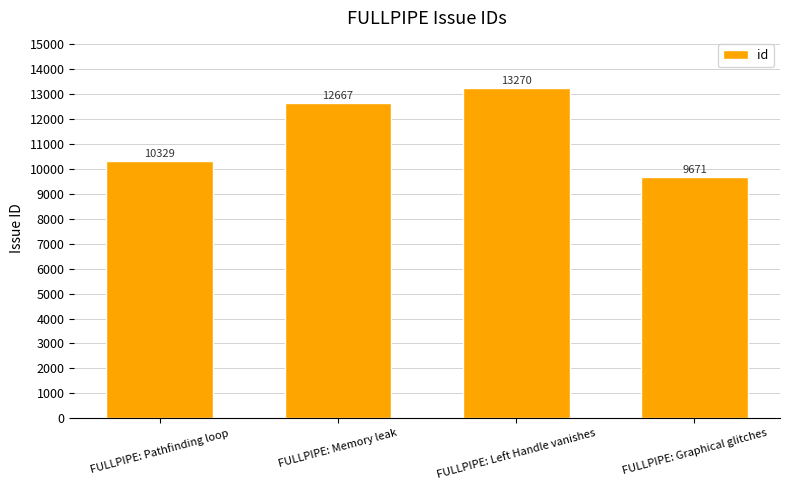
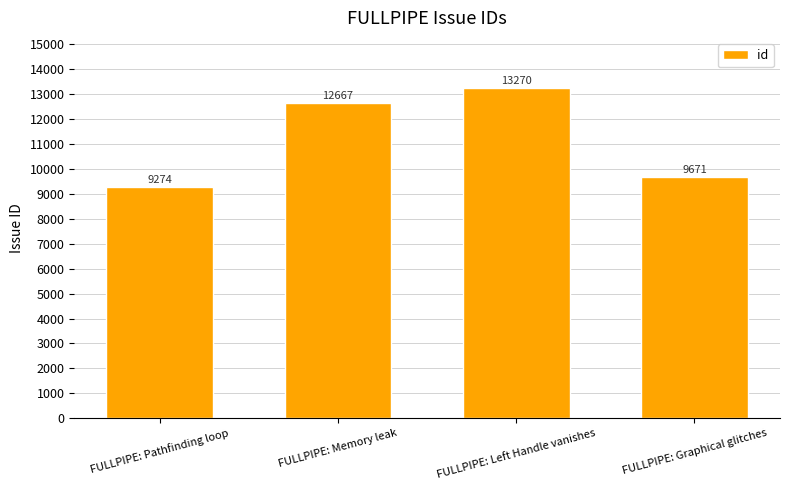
FULLPIPE: Pathfinding loop: 10329 -> 9274
